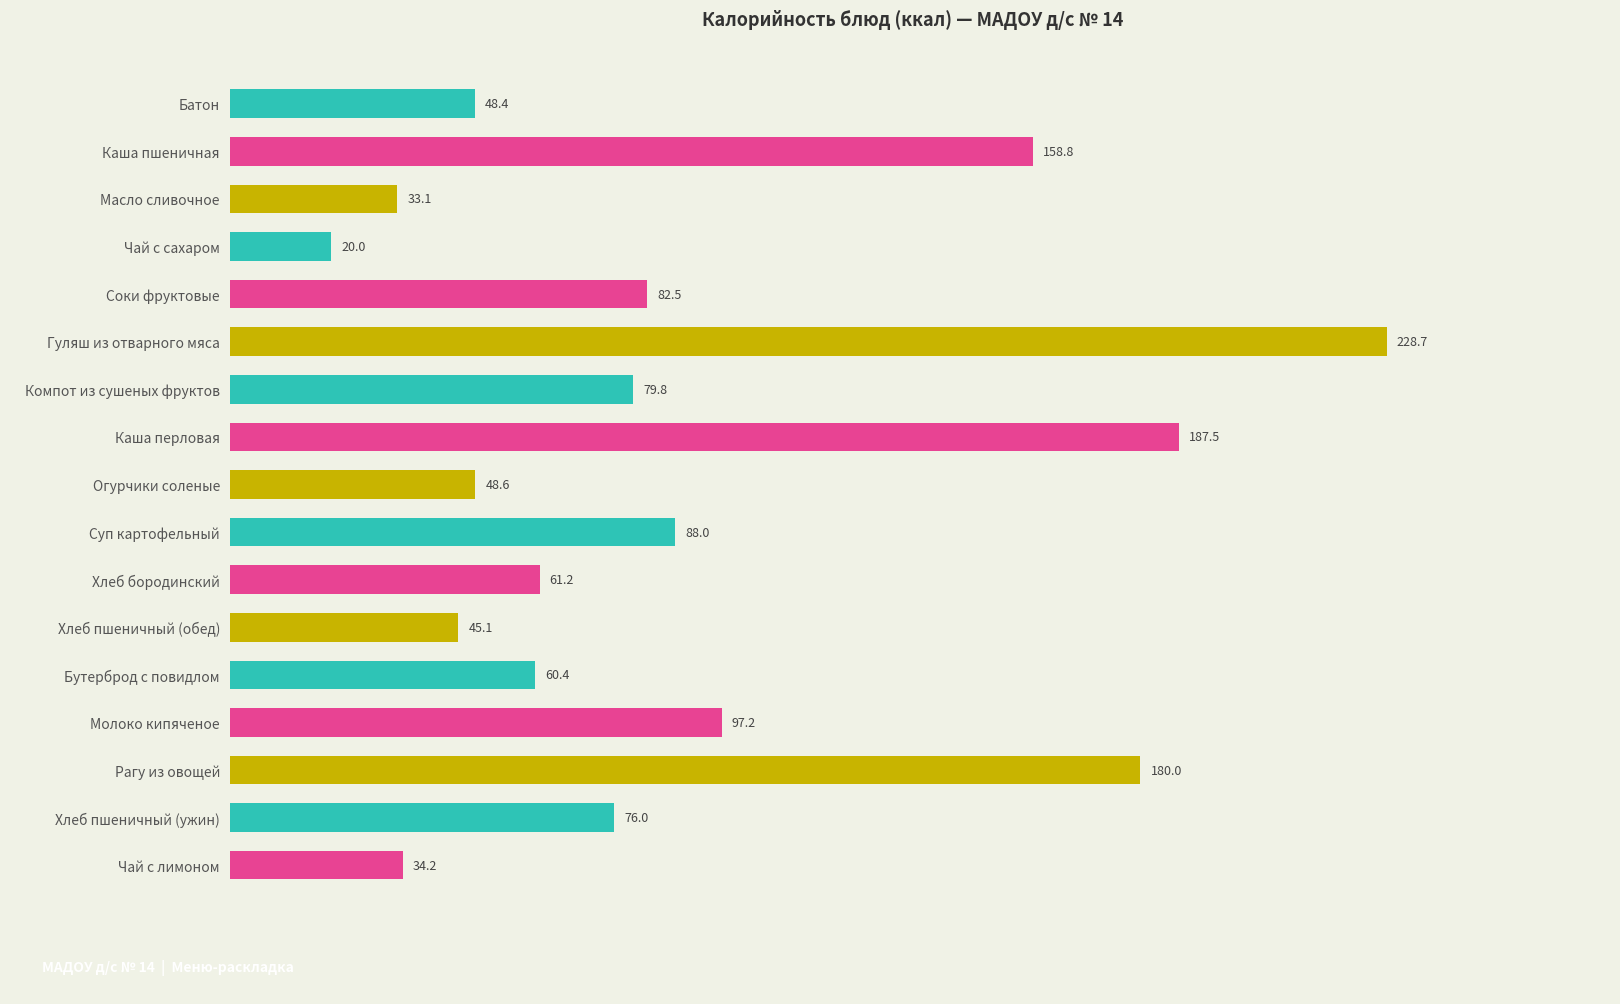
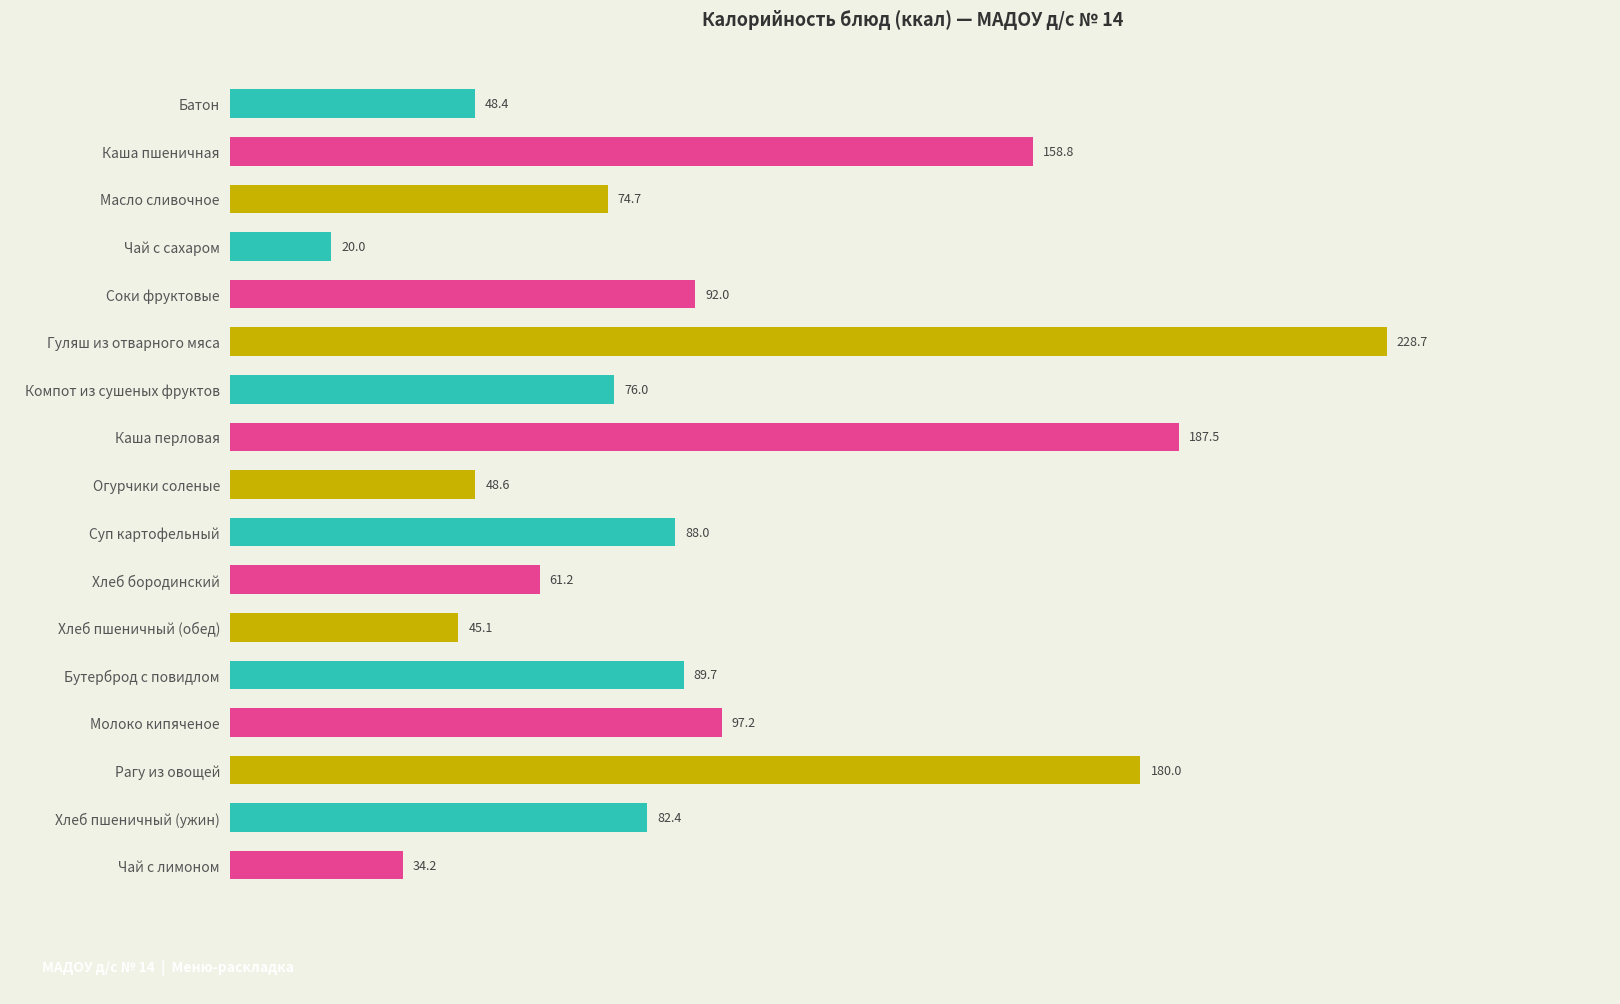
Масло сливочное: 33.1 -> 74.7
Соки фруктовые: 82.5 -> 92.0
Компот из сушеных фруктов: 79.8 -> 76.0
Бутерброд с повидлом: 60.4 -> 89.7
Хлеб пшеничный (ужин): 76.0 -> 82.4
